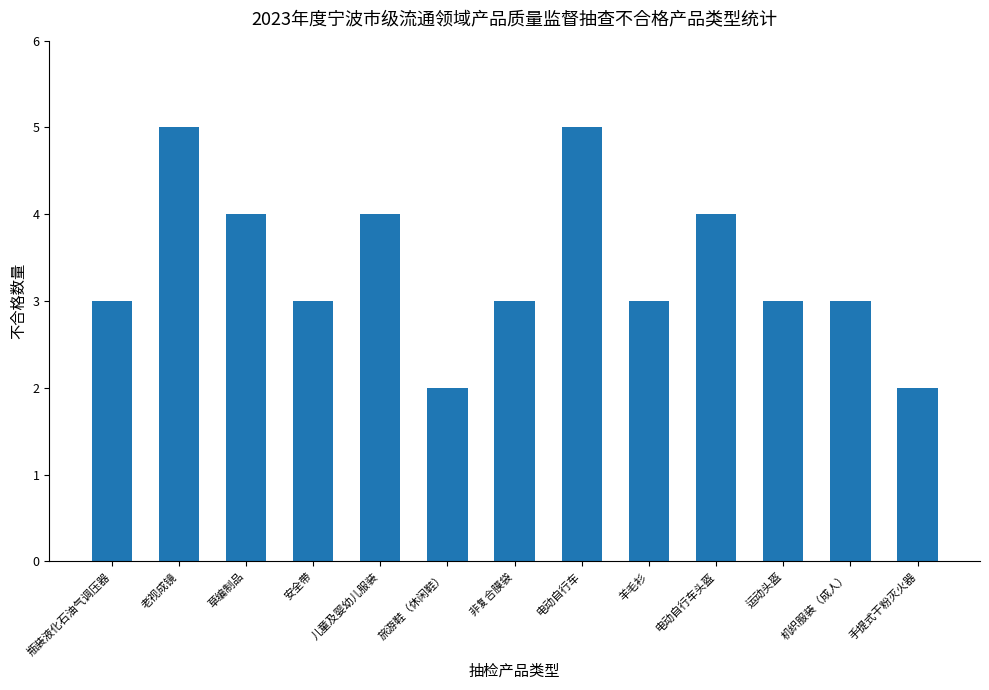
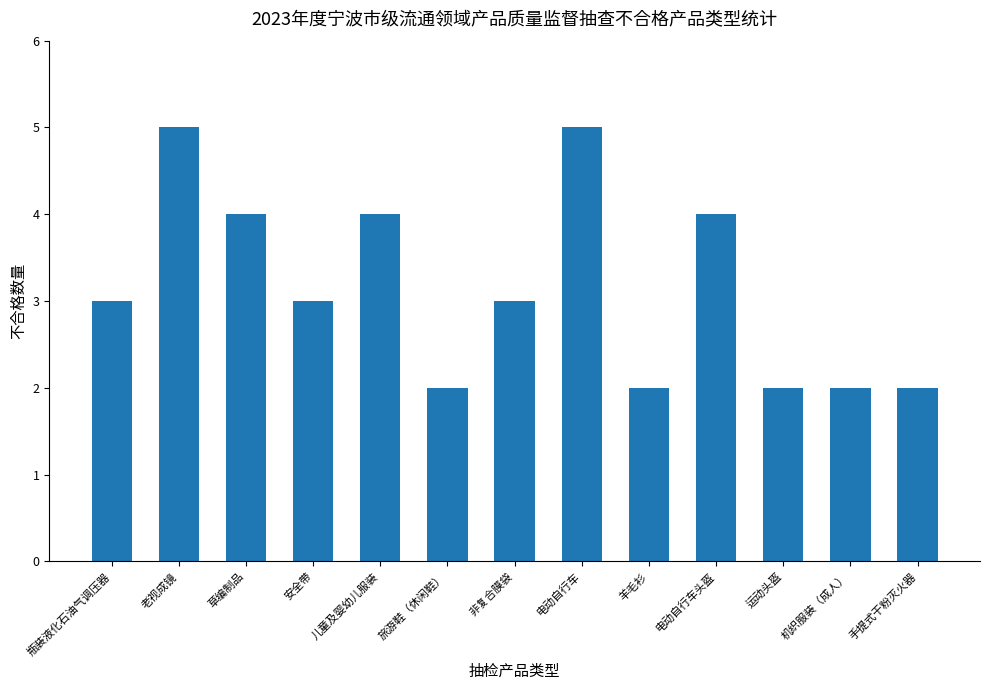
羊毛衫: 3 -> 2
运动头盔: 3 -> 2
机织服装（成人）: 3 -> 2
